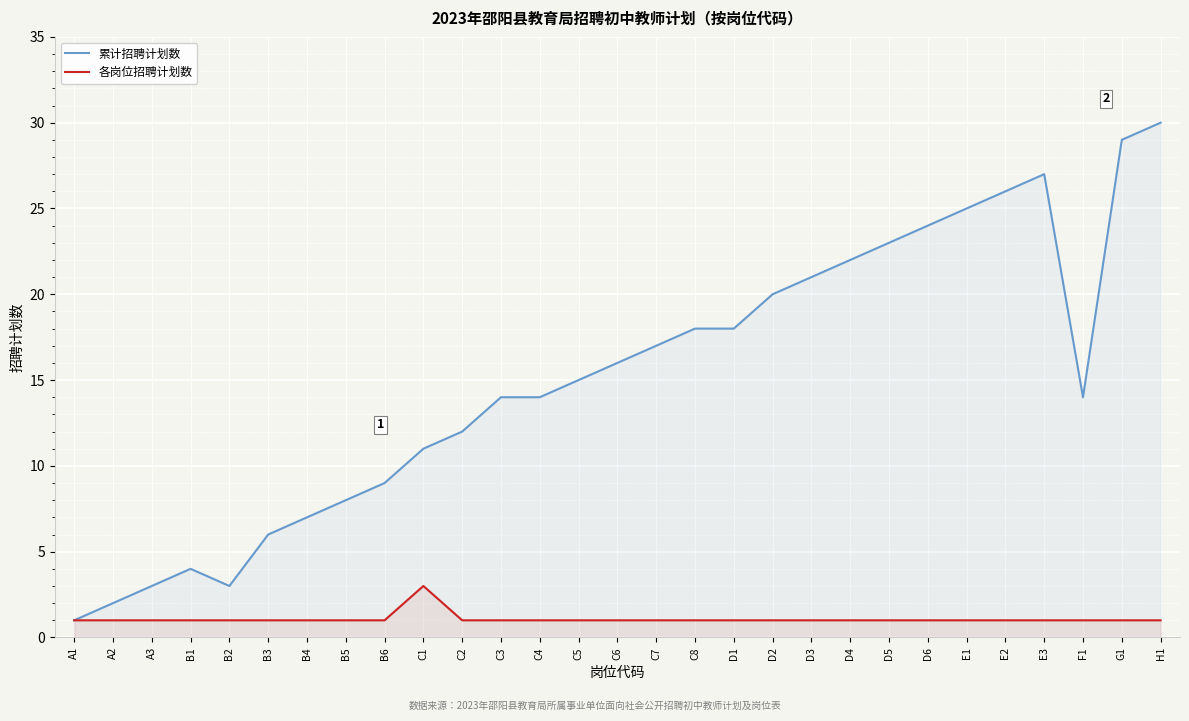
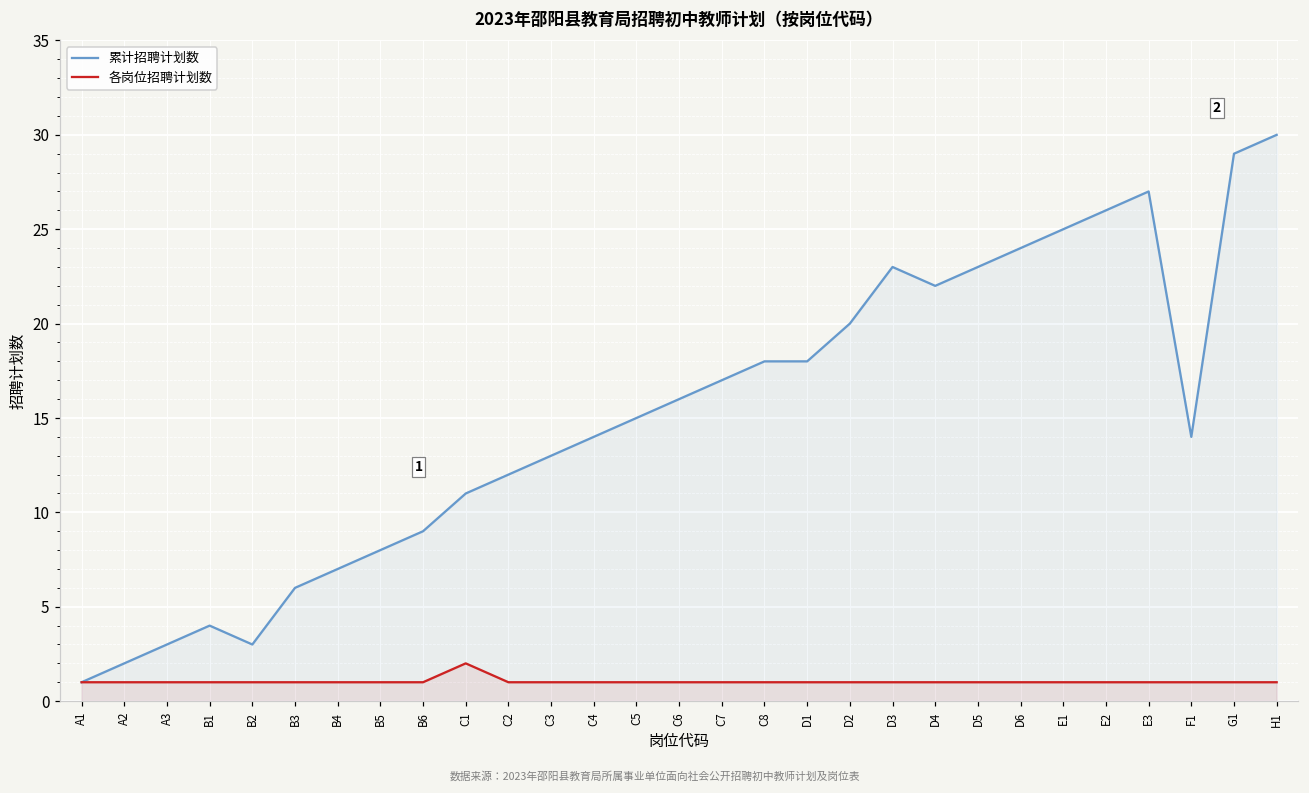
各岗位招聘计划数, C1: 3 -> 2
累计招聘计划数, C3: 14 -> 13
累计招聘计划数, D3: 21 -> 23
